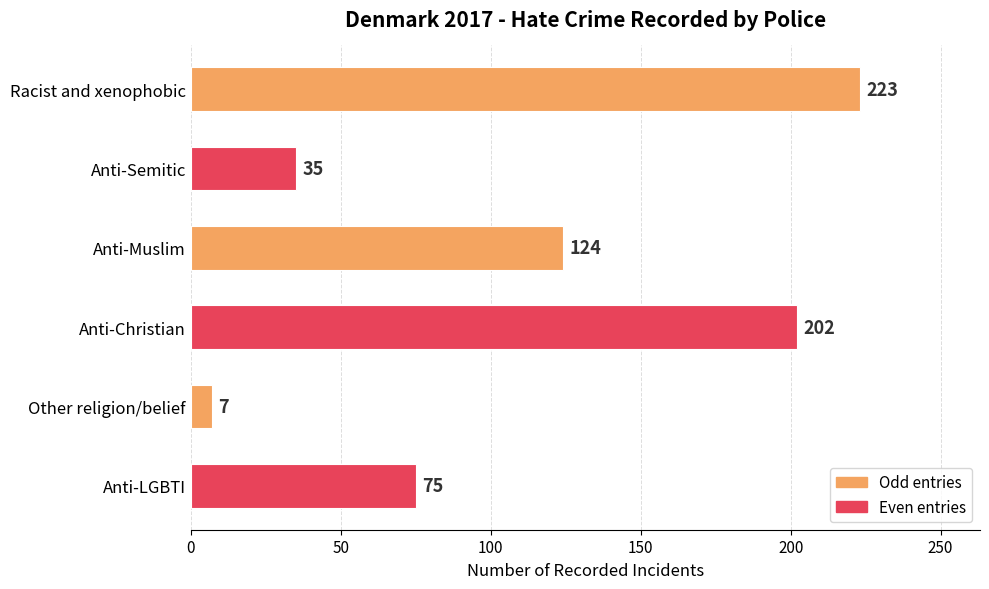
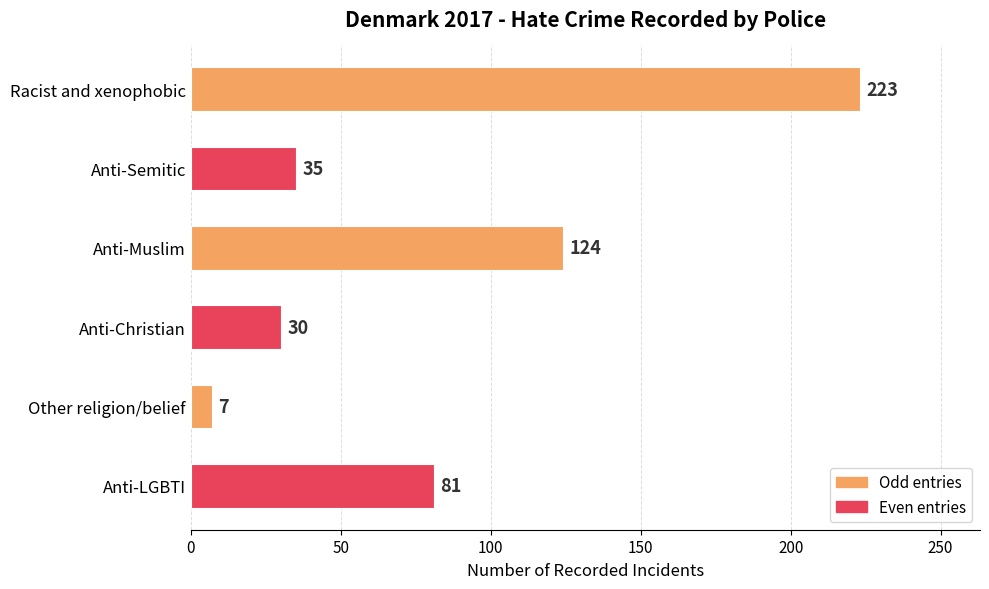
Anti-Christian: 202 -> 30
Anti-LGBTI: 75 -> 81
